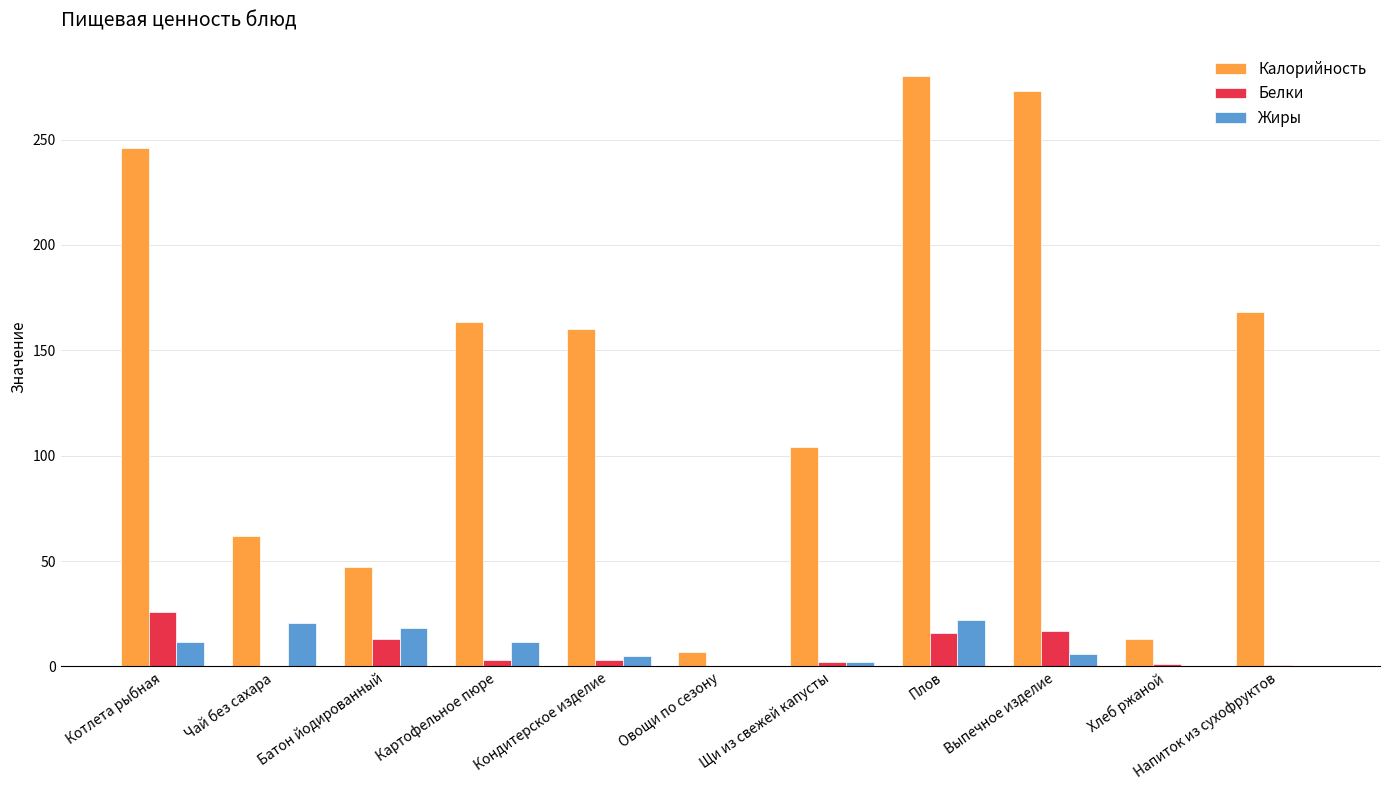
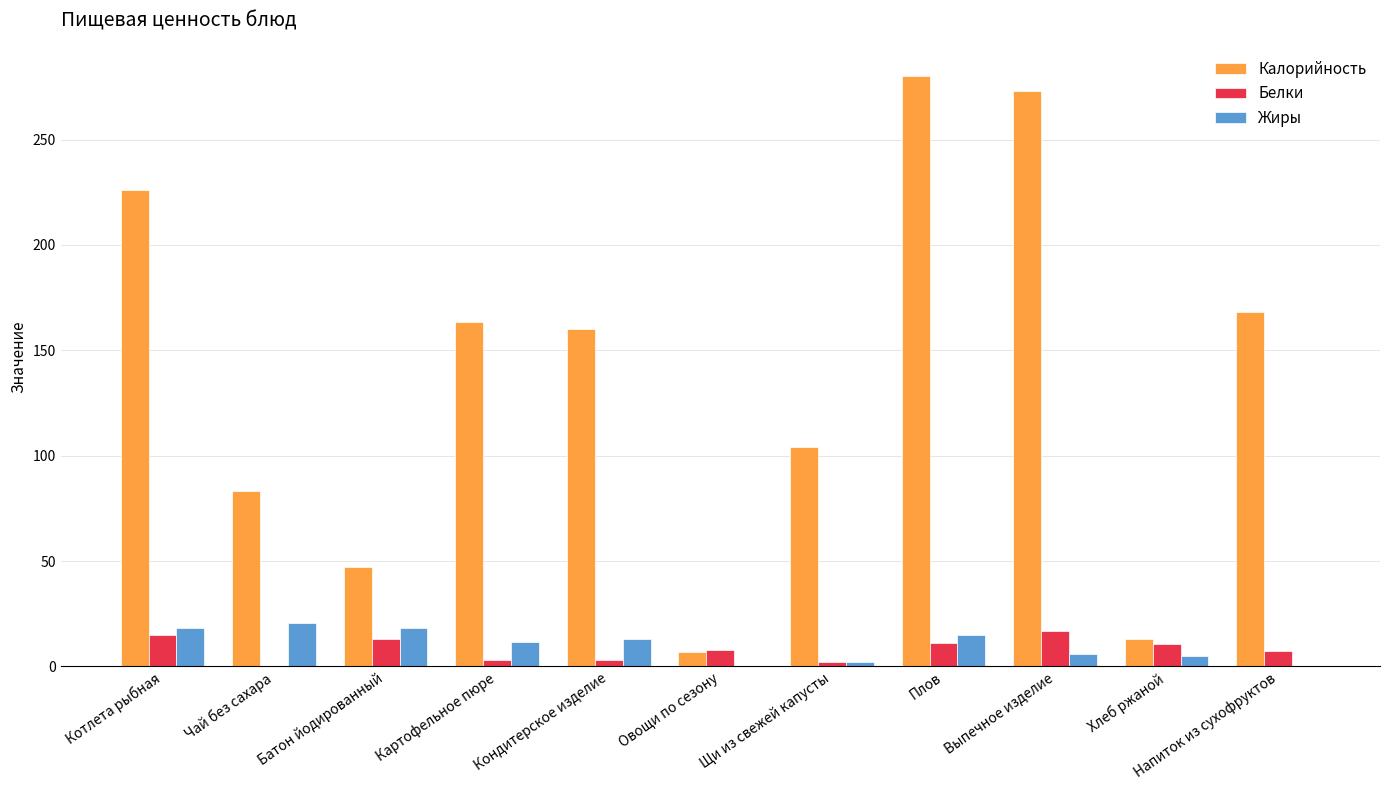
Калорийность, Котлета рыбная: 246 -> 226
Белки, Котлета рыбная: 26 -> 15
Жиры, Котлета рыбная: 11 -> 18
Калорийность, Чай без сахара: 62 -> 83
Жиры, Кондитерское изделие: 5 -> 13
Белки, Овощи по сезону: 0 -> 8
Белки, Плов: 16 -> 11
Жиры, Плов: 22 -> 15
Белки, Хлеб ржаной: 1 -> 11
Жиры, Хлеб ржаной: 0 -> 5
Белки, Напиток из сухофруктов: 1 -> 7
